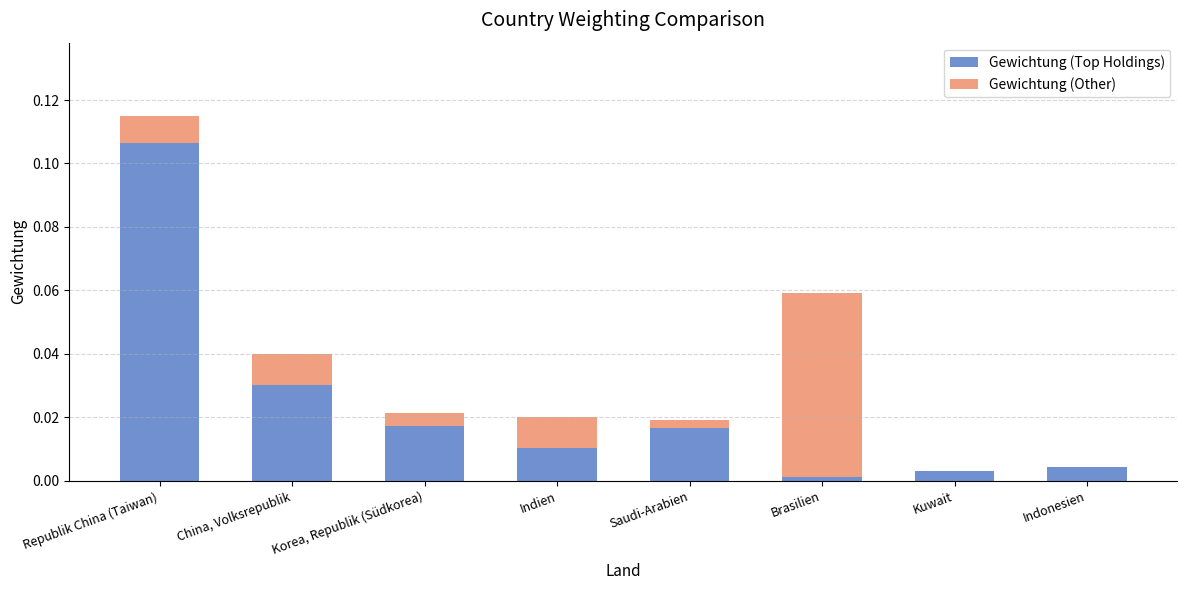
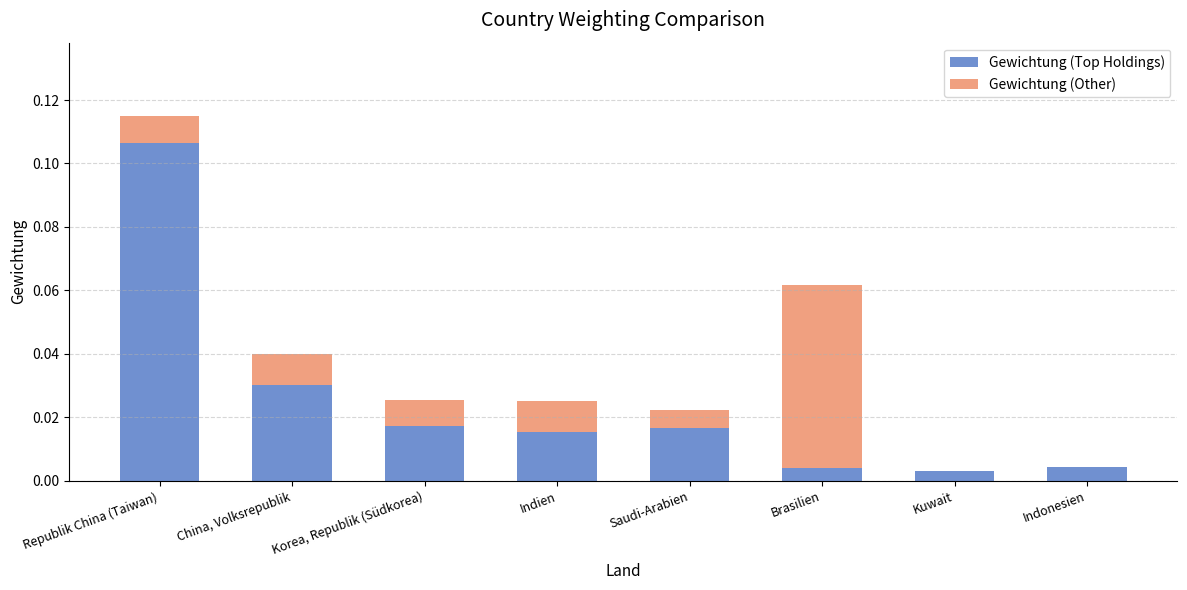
Gewichtung (Other), Korea, Republik (Südkorea): 0.004 -> 0.008
Gewichtung (Top Holdings), Indien: 0.010 -> 0.015
Gewichtung (Other), Saudi-Arabien: 0.002 -> 0.006
Gewichtung (Top Holdings), Brasilien: 0.001 -> 0.004
